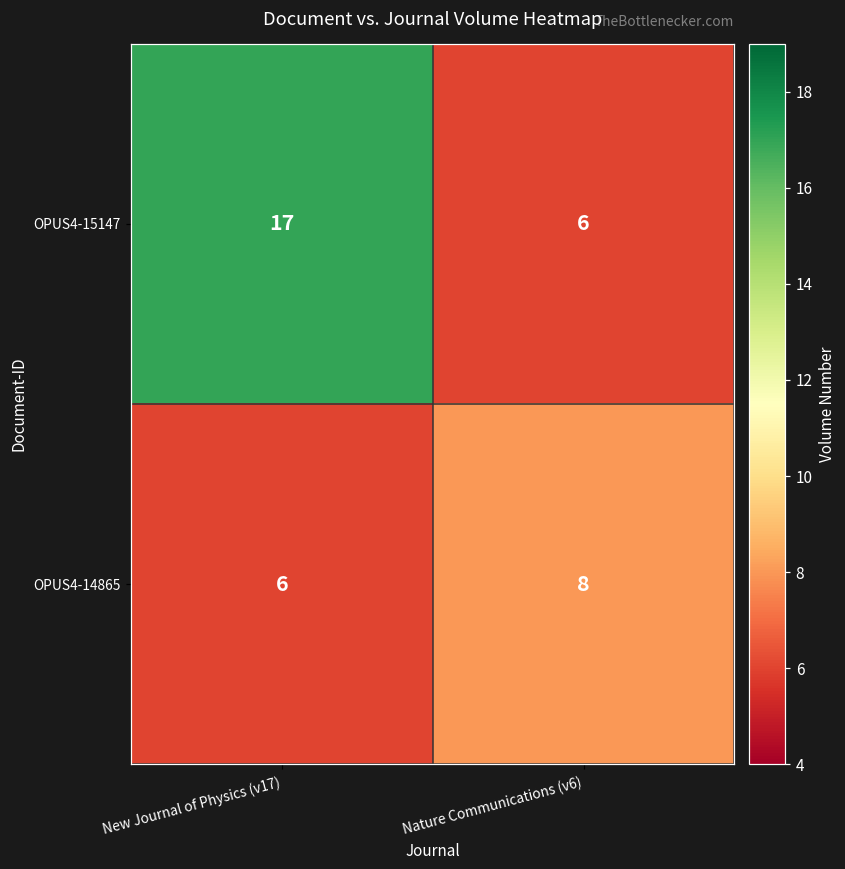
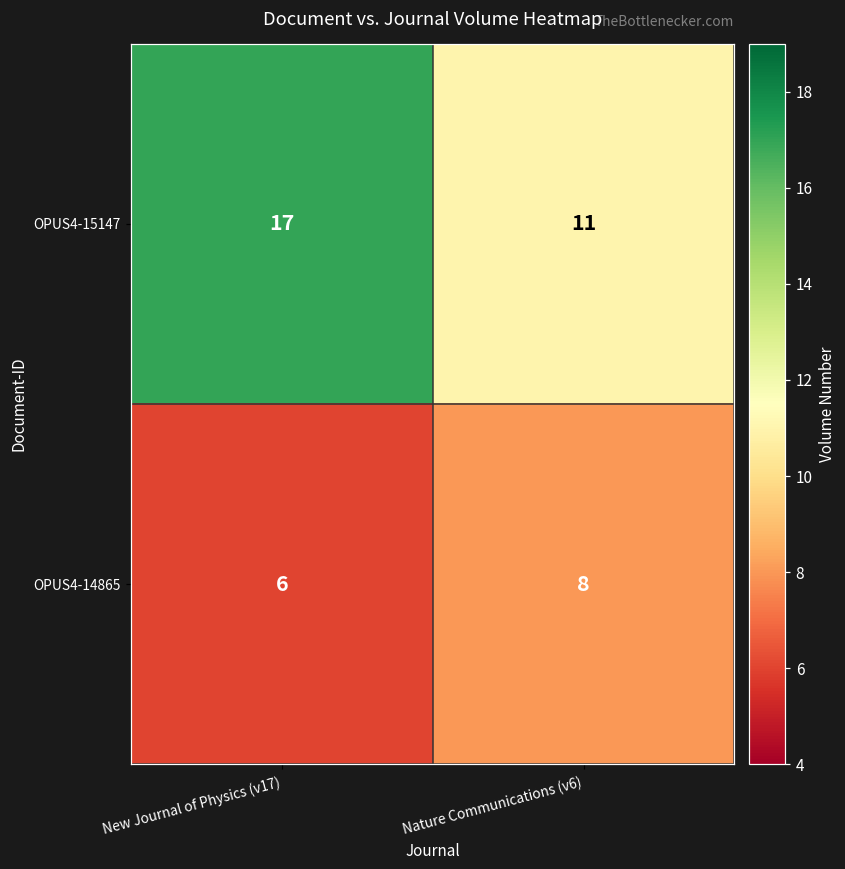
OPUS4-15147, Nature Communications (v6): 6 -> 11
